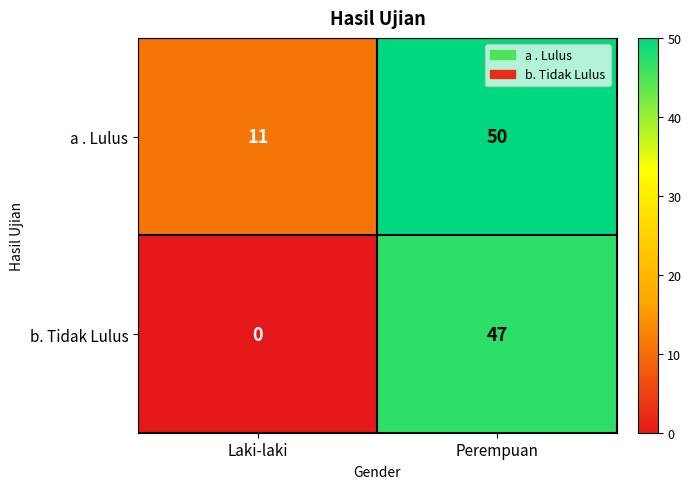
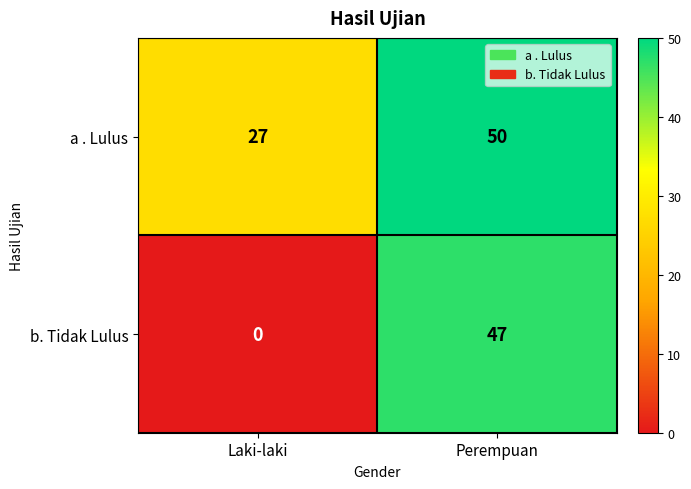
a . Lulus, Laki-laki: 11 -> 27
